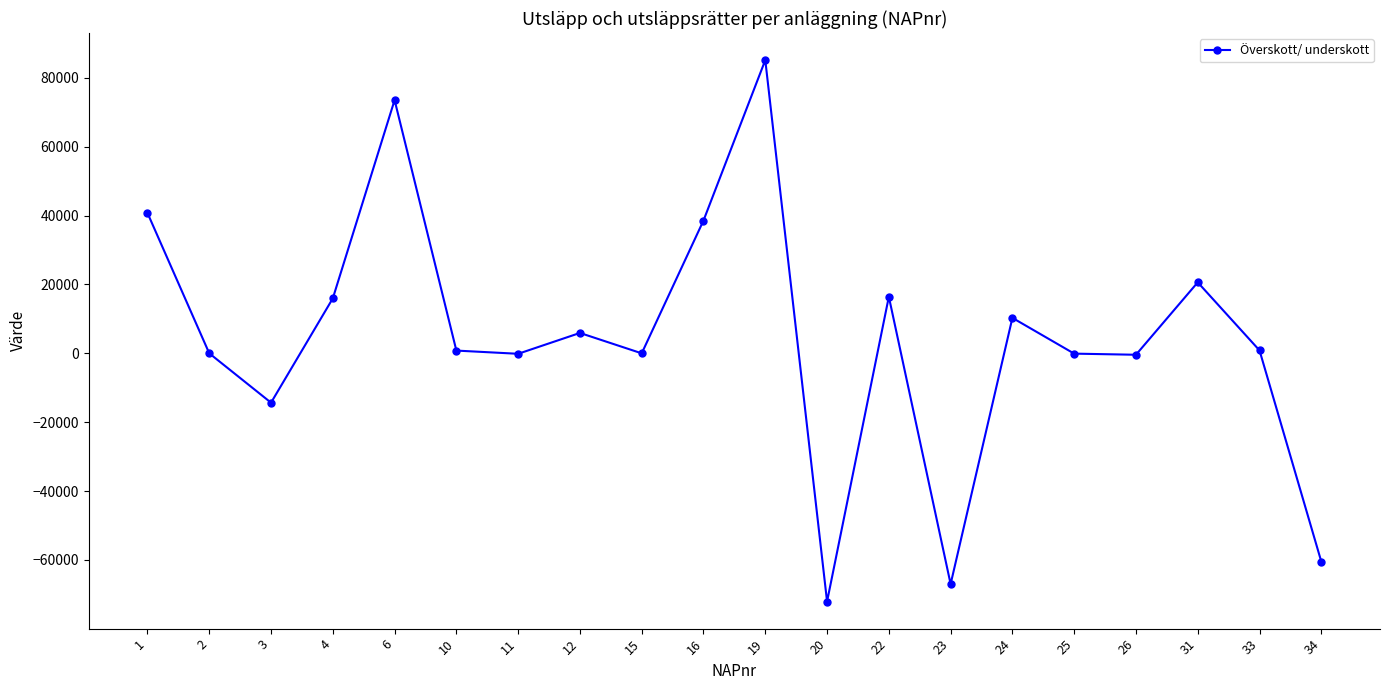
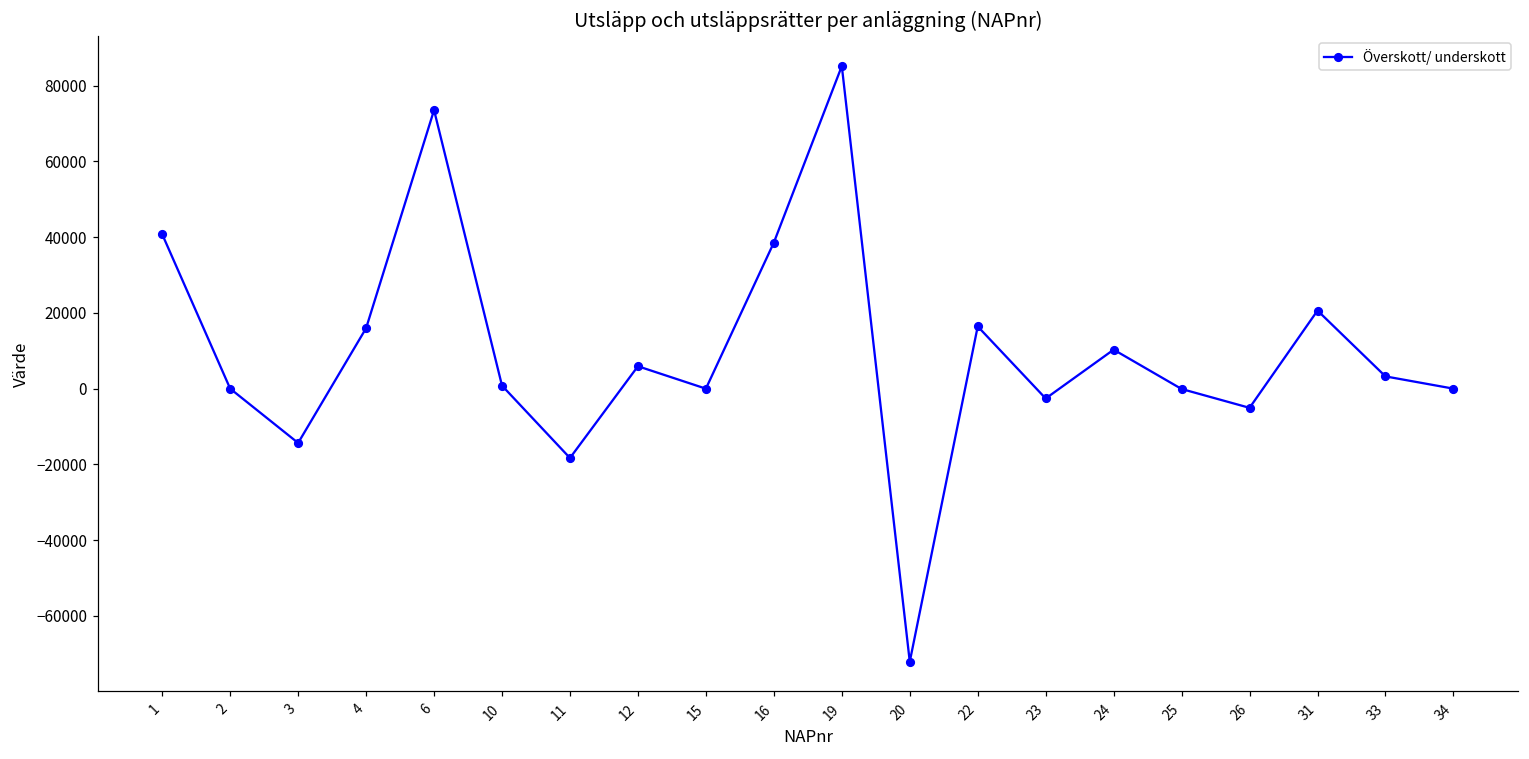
11: 0 -> -18000
23: -67000 -> -3000
26: 0 -> -5000
33: 1000 -> 3000
34: -60000 -> 0
